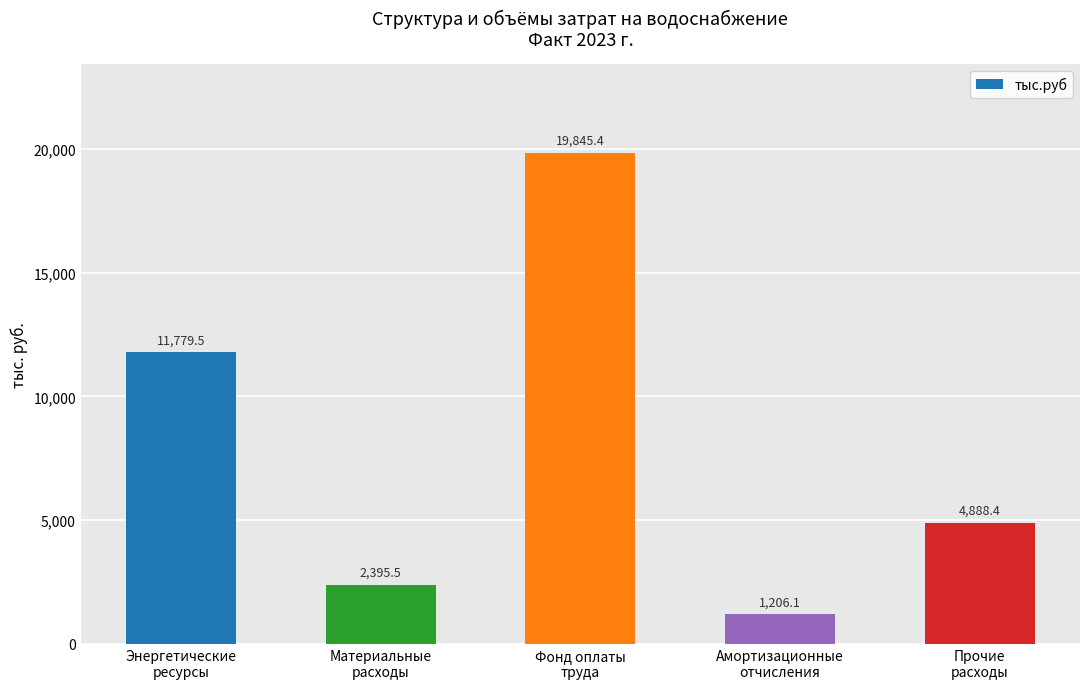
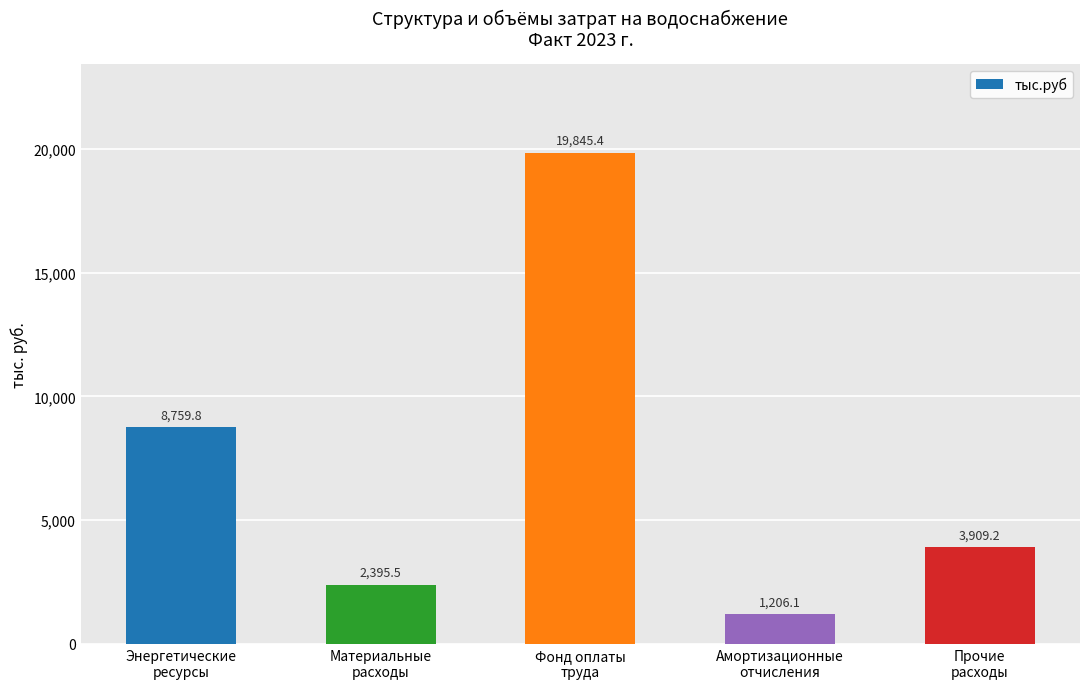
Энергетические ресурсы: 11,779.5 -> 8,759.8
Прочие расходы: 4,888.4 -> 3,909.2
